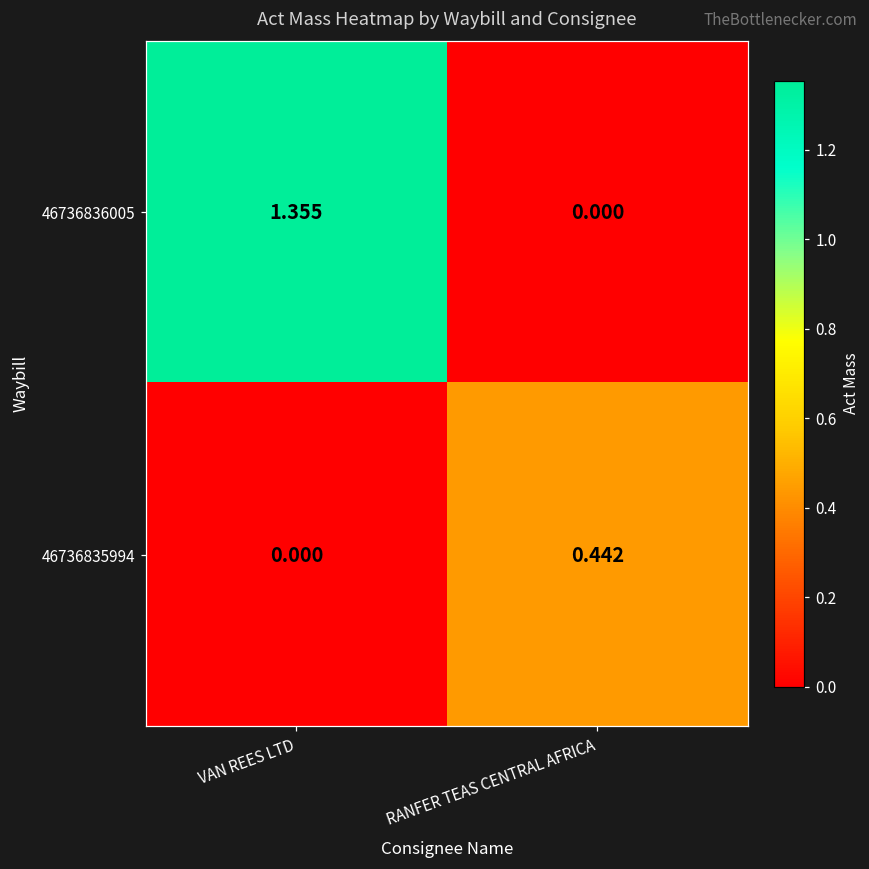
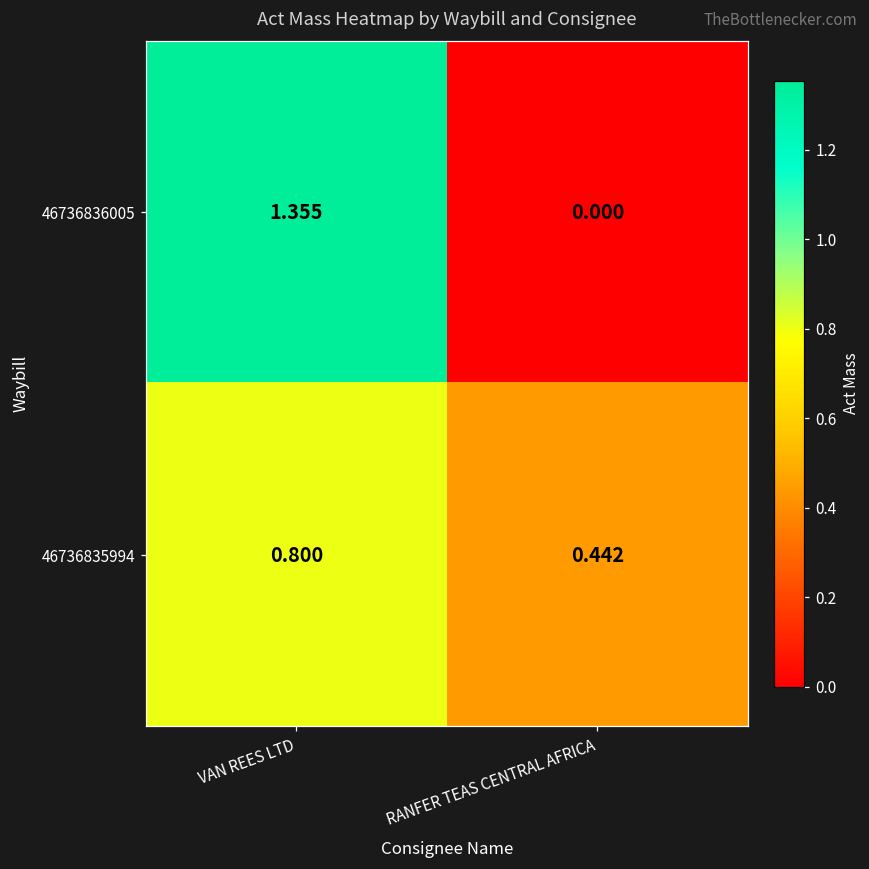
46736835994, VAN REES LTD: 0.000 -> 0.800
